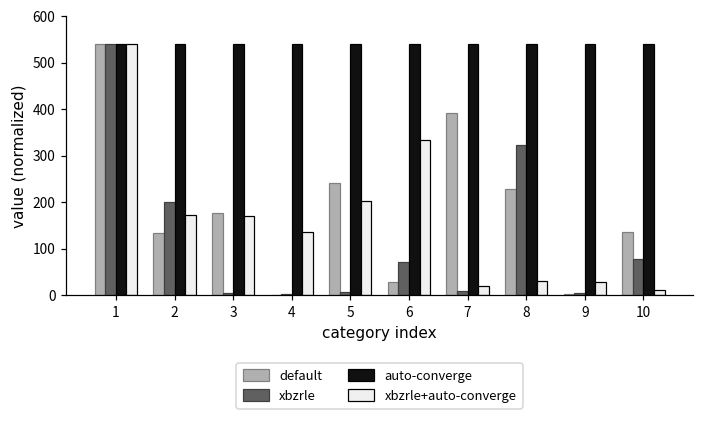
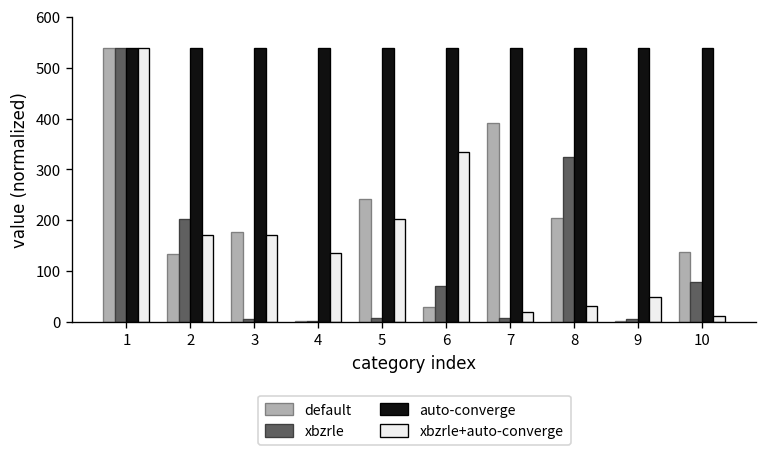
default, 8: 230 -> 200
xbzrle+auto-converge, 9: 30 -> 50
